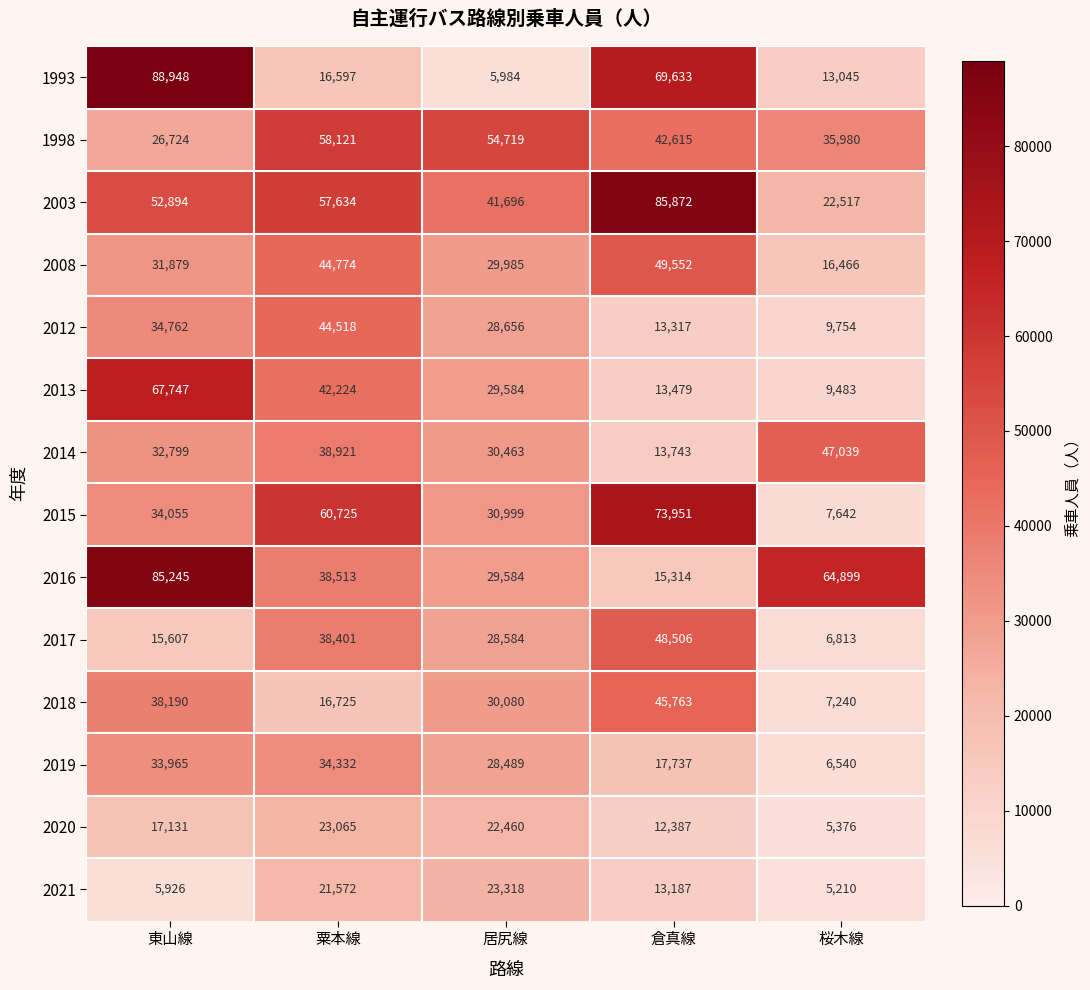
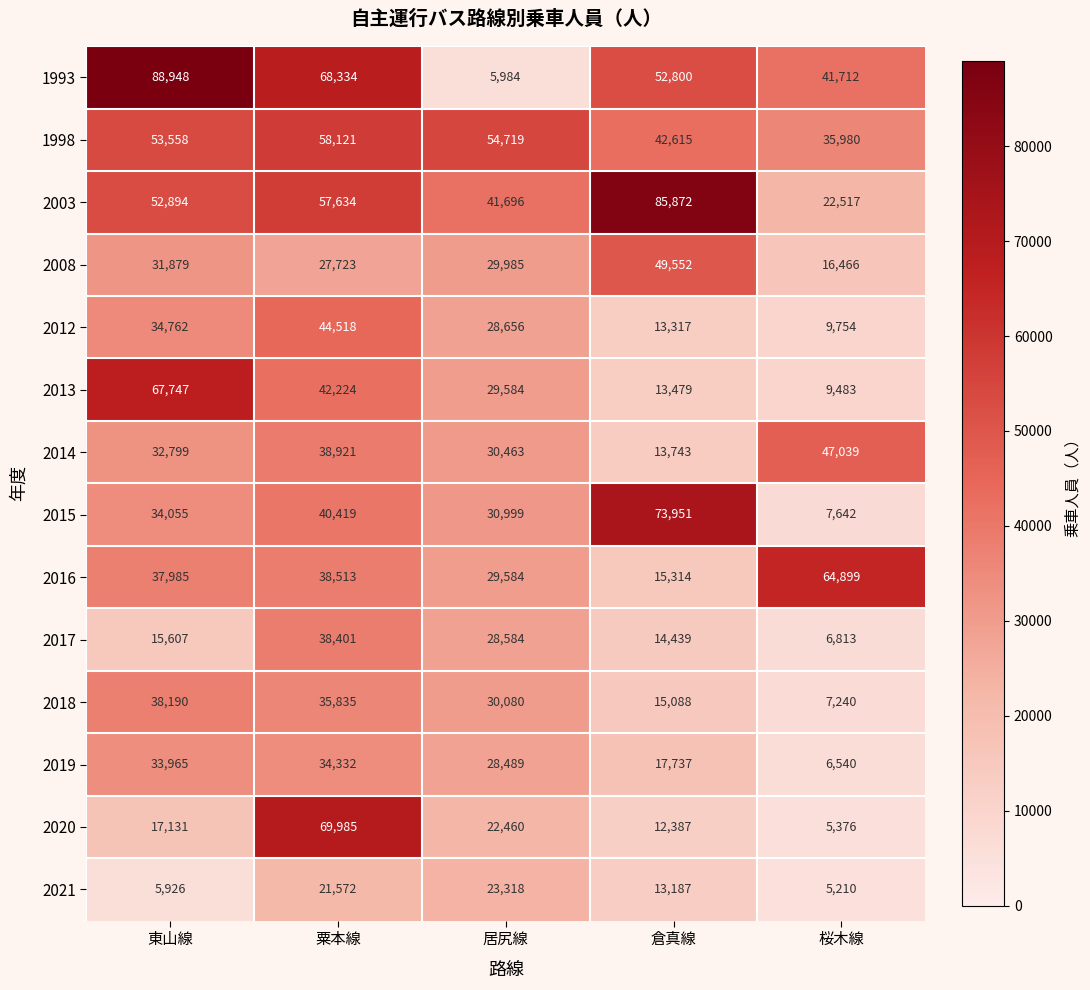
1993, 粟本線: 16,597 -> 68,334
1993, 倉真線: 69,633 -> 52,800
1993, 桜木線: 13,045 -> 41,712
1998, 東山線: 26,724 -> 53,558
2008, 粟本線: 44,774 -> 27,723
2015, 粟本線: 60,725 -> 40,419
2016, 東山線: 85,245 -> 37,985
2017, 倉真線: 48,506 -> 14,439
2018, 粟本線: 16,725 -> 35,835
2018, 倉真線: 45,763 -> 15,088
2020, 粟本線: 23,065 -> 69,985
